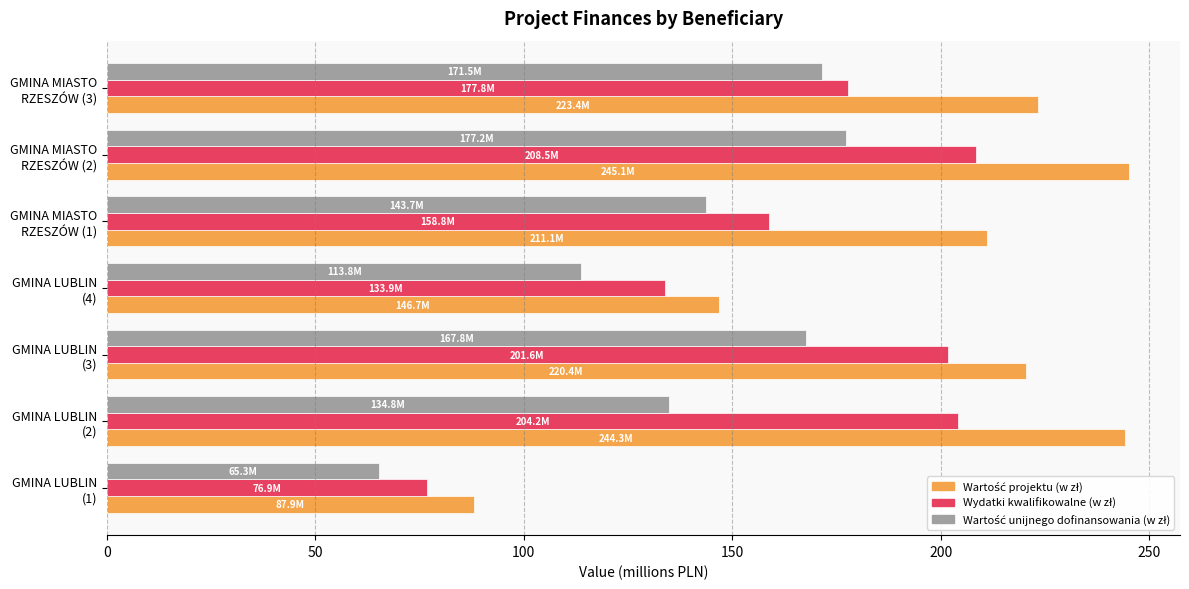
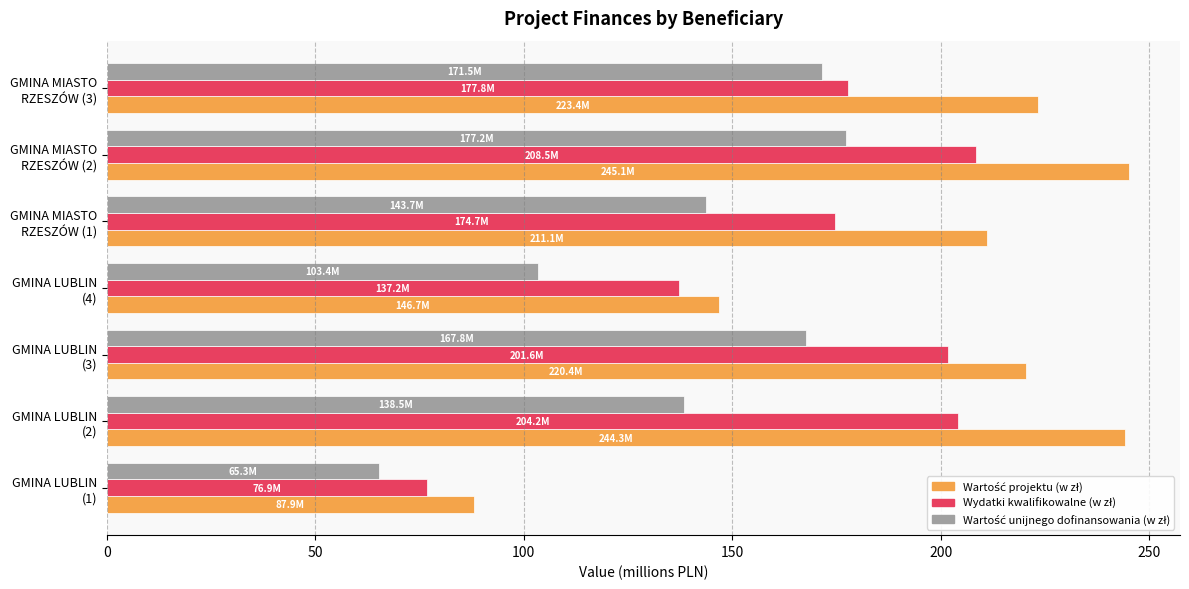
Wydatki kwalifikowalne (w zł), GMINA MIASTO RZESZÓW (1): 158.8M -> 174.7M
Wartość unijnego dofinansowania (w zł), GMINA LUBLIN (4): 113.8M -> 103.4M
Wydatki kwalifikowalne (w zł), GMINA LUBLIN (4): 133.9M -> 137.2M
Wartość unijnego dofinansowania (w zł), GMINA LUBLIN (2): 134.8M -> 138.5M
